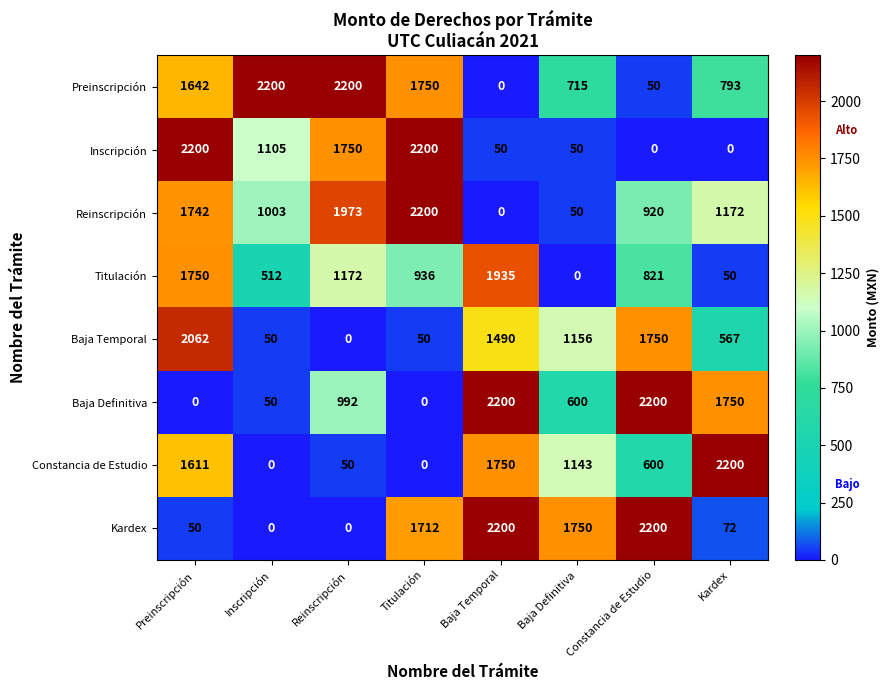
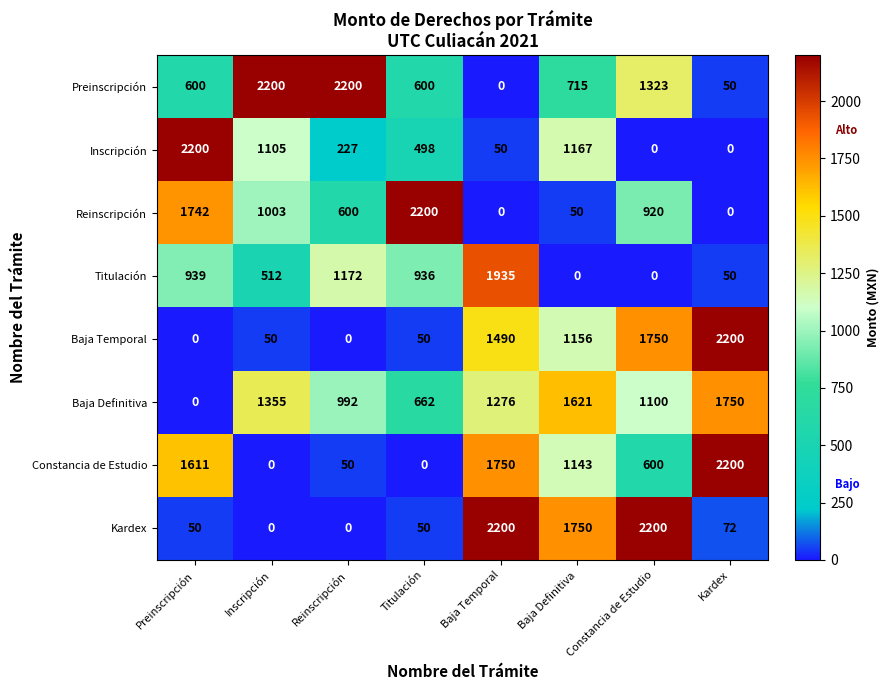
Preinscripción, Preinscripción: 1642 -> 600
Preinscripción, Titulación: 1750 -> 600
Preinscripción, Constancia de Estudio: 50 -> 1323
Preinscripción, Kardex: 793 -> 50
Inscripción, Reinscripción: 1750 -> 227
Inscripción, Titulación: 2200 -> 498
Inscripción, Baja Definitiva: 50 -> 1167
Reinscripción, Reinscripción: 1973 -> 600
Reinscripción, Kardex: 1172 -> 0
Titulación, Preinscripción: 1750 -> 939
Titulación, Constancia de Estudio: 821 -> 0
Baja Temporal, Preinscripción: 2062 -> 0
Baja Temporal, Kardex: 567 -> 2200
Baja Definitiva, Inscripción: 50 -> 1355
Baja Definitiva, Titulación: 0 -> 662
Baja Definitiva, Baja Temporal: 2200 -> 1276
Baja Definitiva, Baja Definitiva: 600 -> 1621
Baja Definitiva, Constancia de Estudio: 2200 -> 1100
Kardex, Titulación: 1712 -> 50
